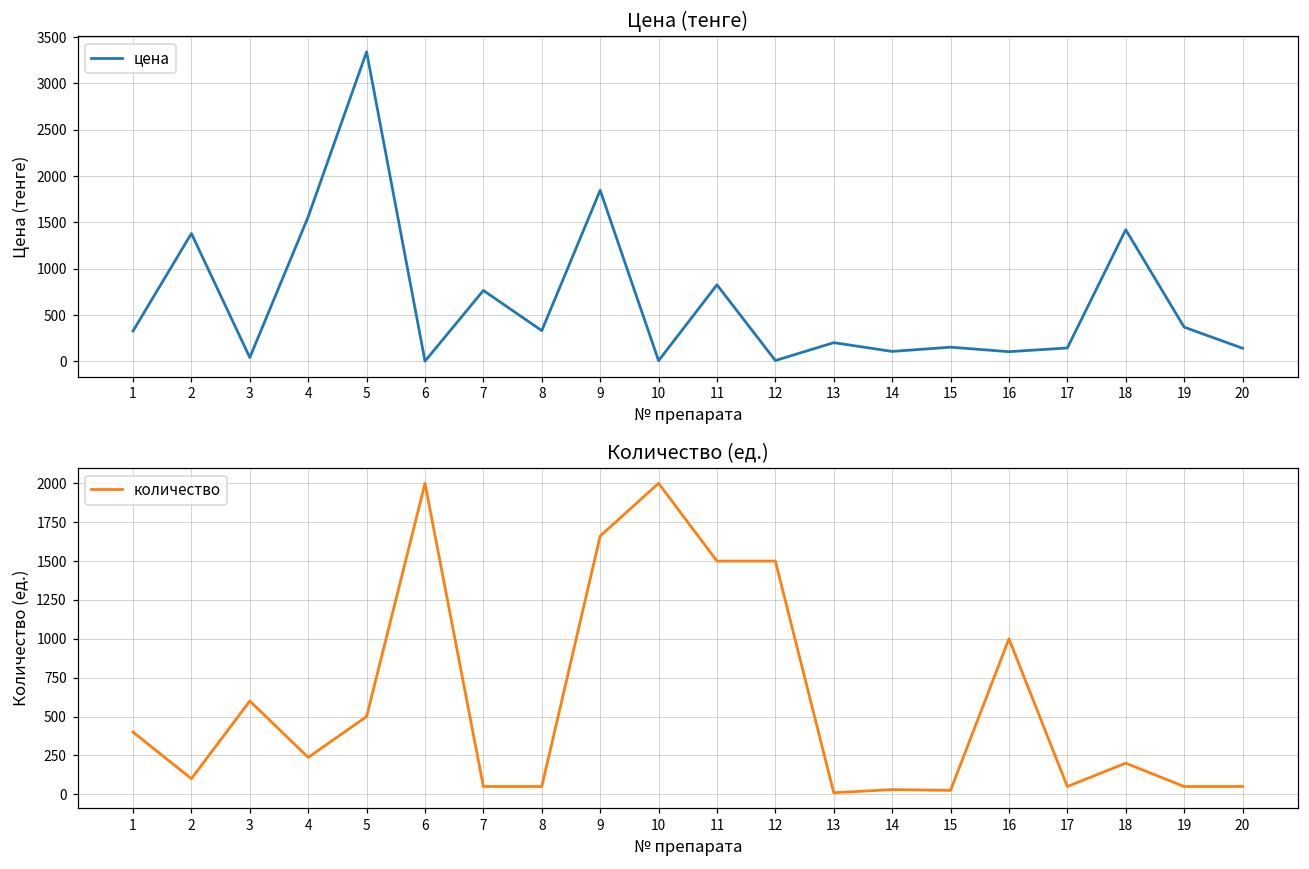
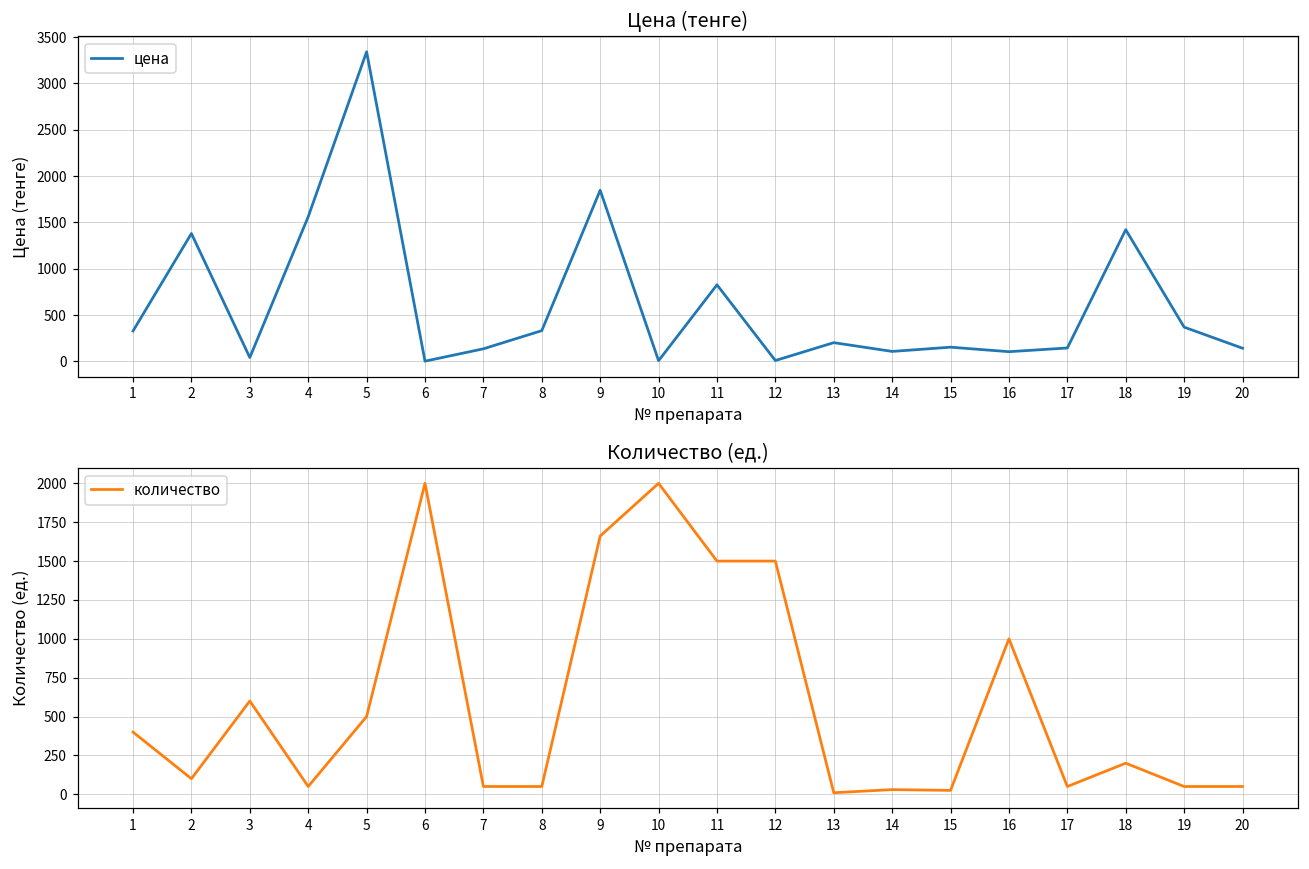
Цена (тенге), 7: 800 -> 100
Количество (ед.), 4: 240 -> 50
